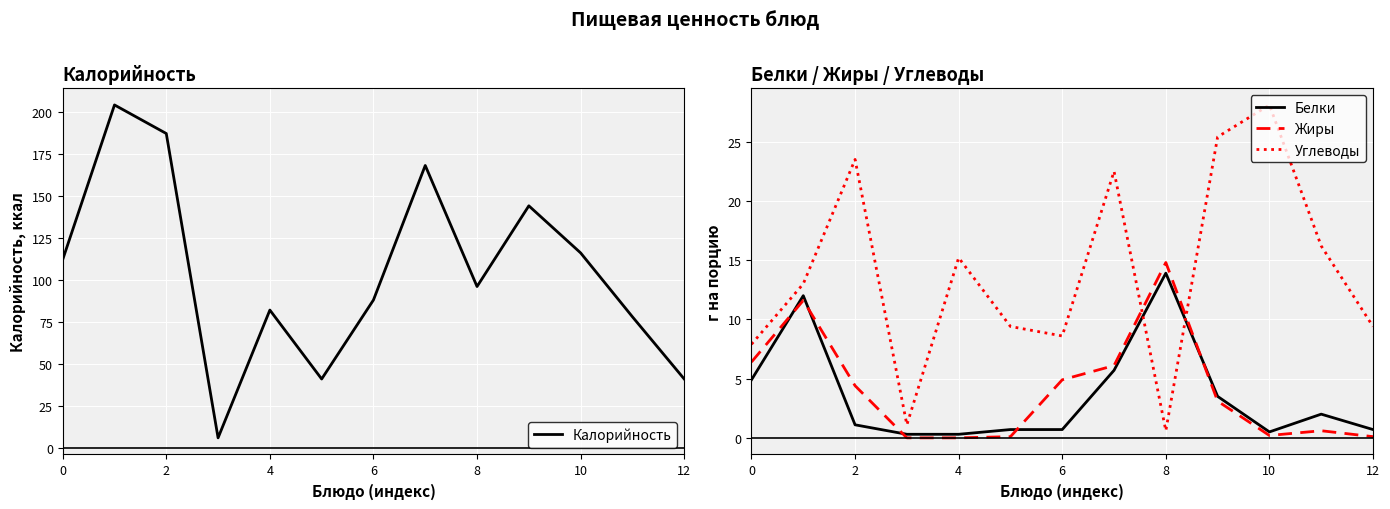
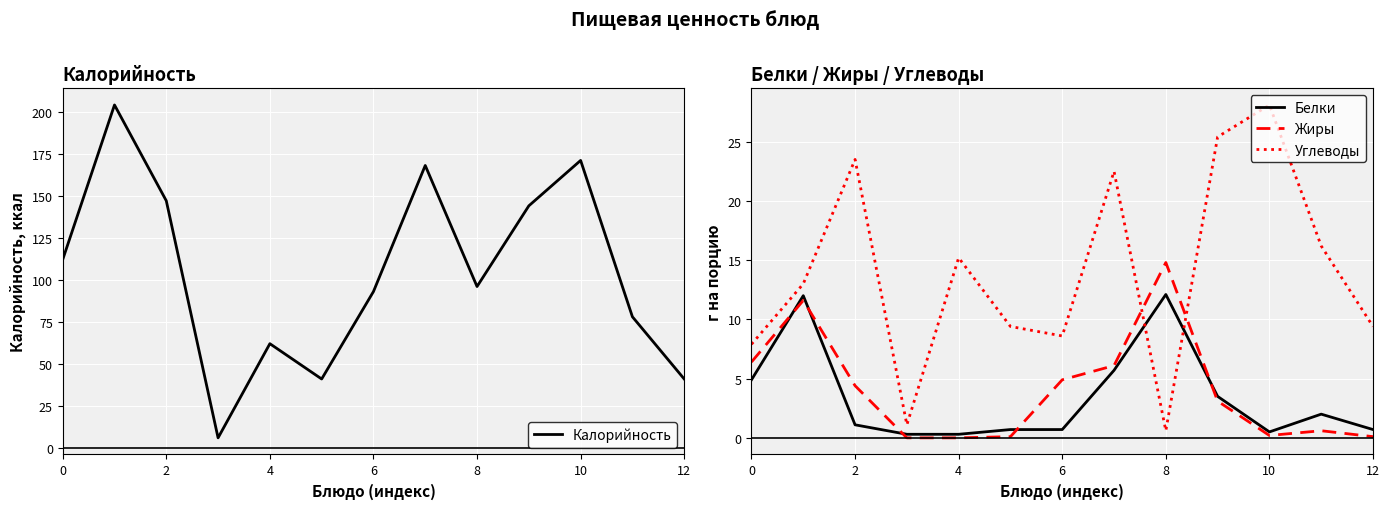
Калорийность, 2: 187 -> 147
Калорийность, 4: 82 -> 62
Калорийность, 6: 88 -> 93
Калорийность, 10: 116 -> 171
Белки / Жиры / Углеводы, Белки, 8: 13.9 -> 12.1
